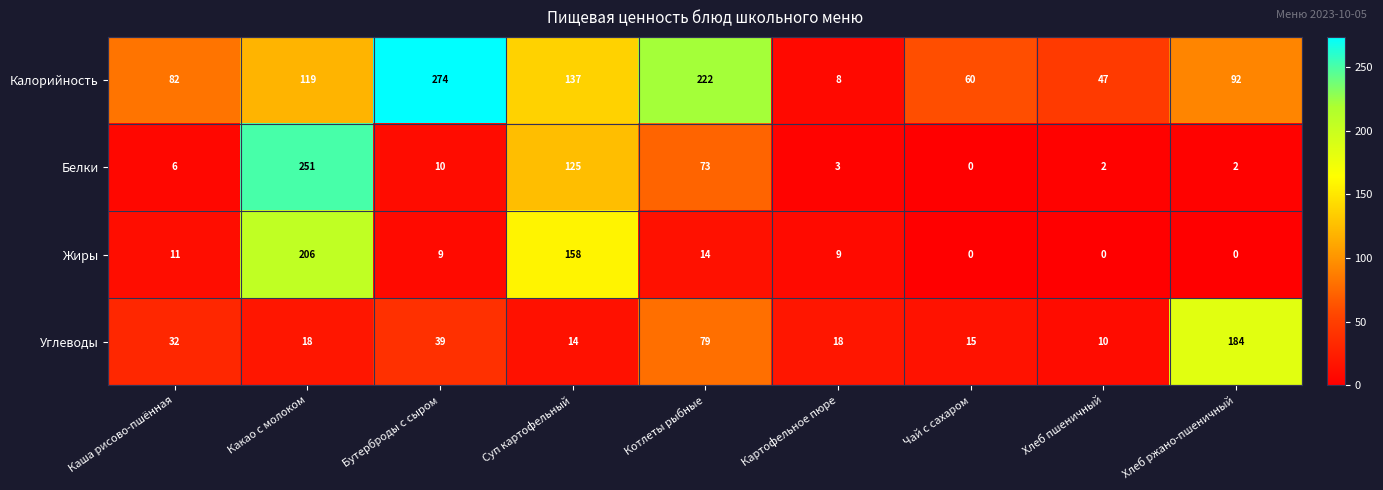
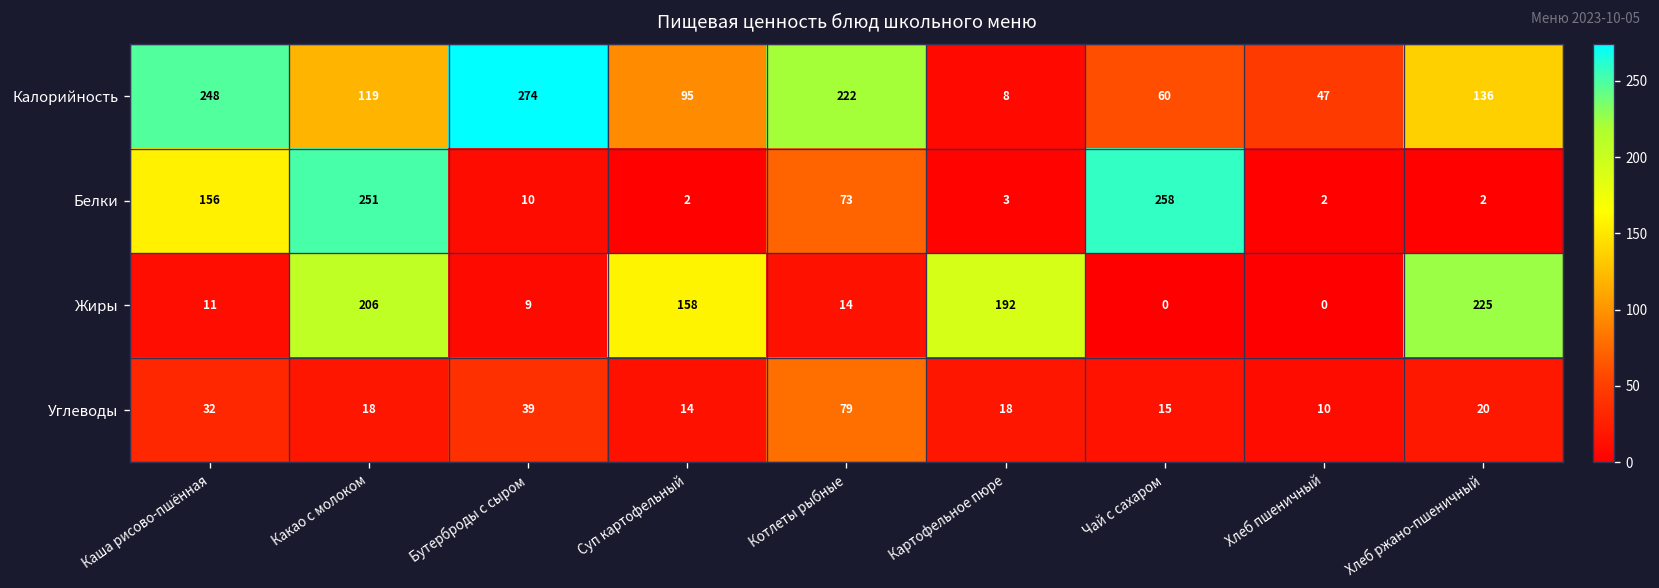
Калорийность, Каша рисово-пшённая: 82 -> 248
Калорийность, Суп картофельный: 137 -> 95
Калорийность, Хлеб ржано-пшеничный: 92 -> 136
Белки, Каша рисово-пшённая: 6 -> 156
Белки, Суп картофельный: 125 -> 2
Белки, Чай с сахаром: 0 -> 258
Жиры, Картофельное пюре: 9 -> 192
Жиры, Хлеб ржано-пшеничный: 0 -> 225
Углеводы, Хлеб ржано-пшеничный: 184 -> 20
